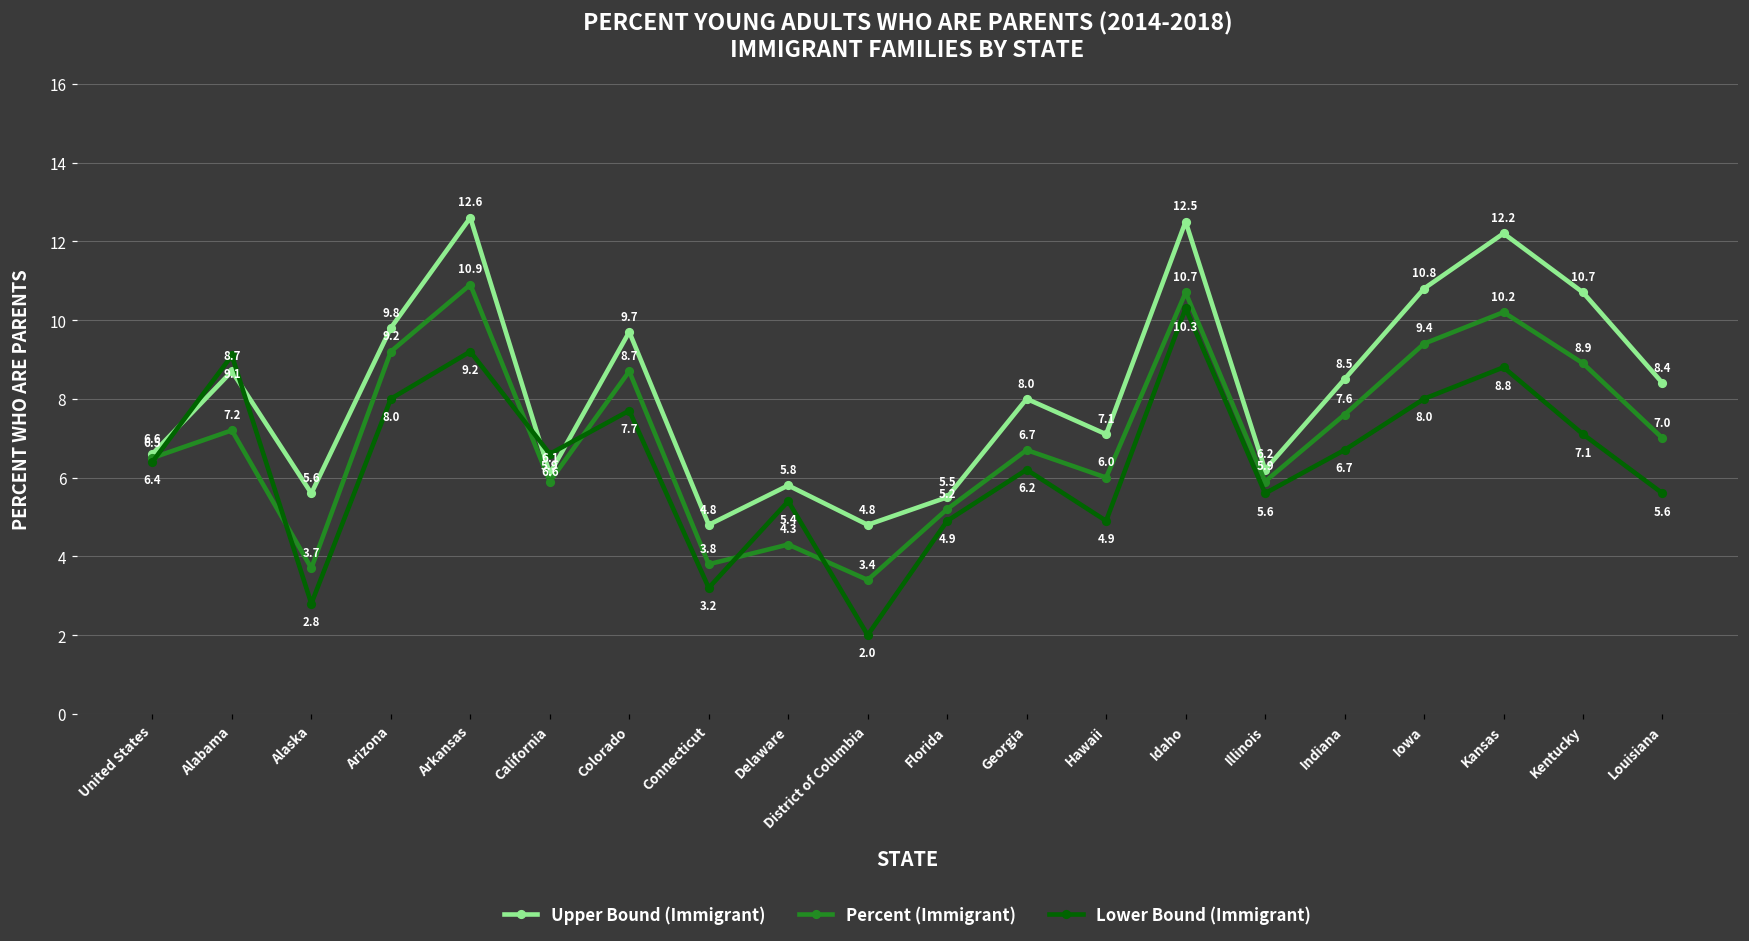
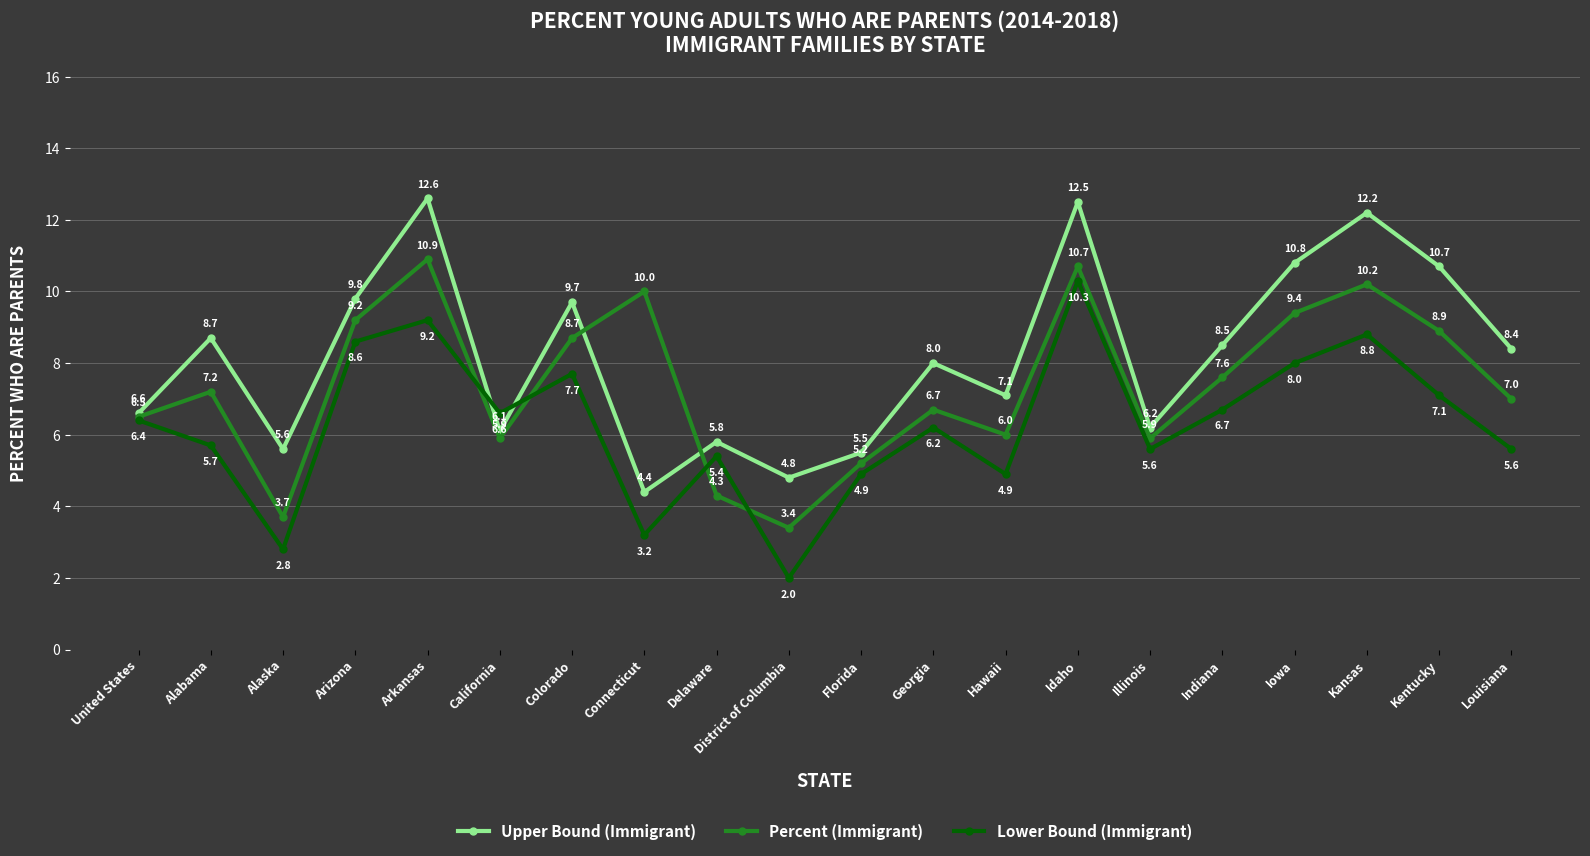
Lower Bound (Immigrant), Alabama: 9.1 -> 5.7
Lower Bound (Immigrant), Arizona: 8.0 -> 8.6
Upper Bound (Immigrant), Connecticut: 4.8 -> 4.4
Percent (Immigrant), Connecticut: 3.8 -> 10.0
